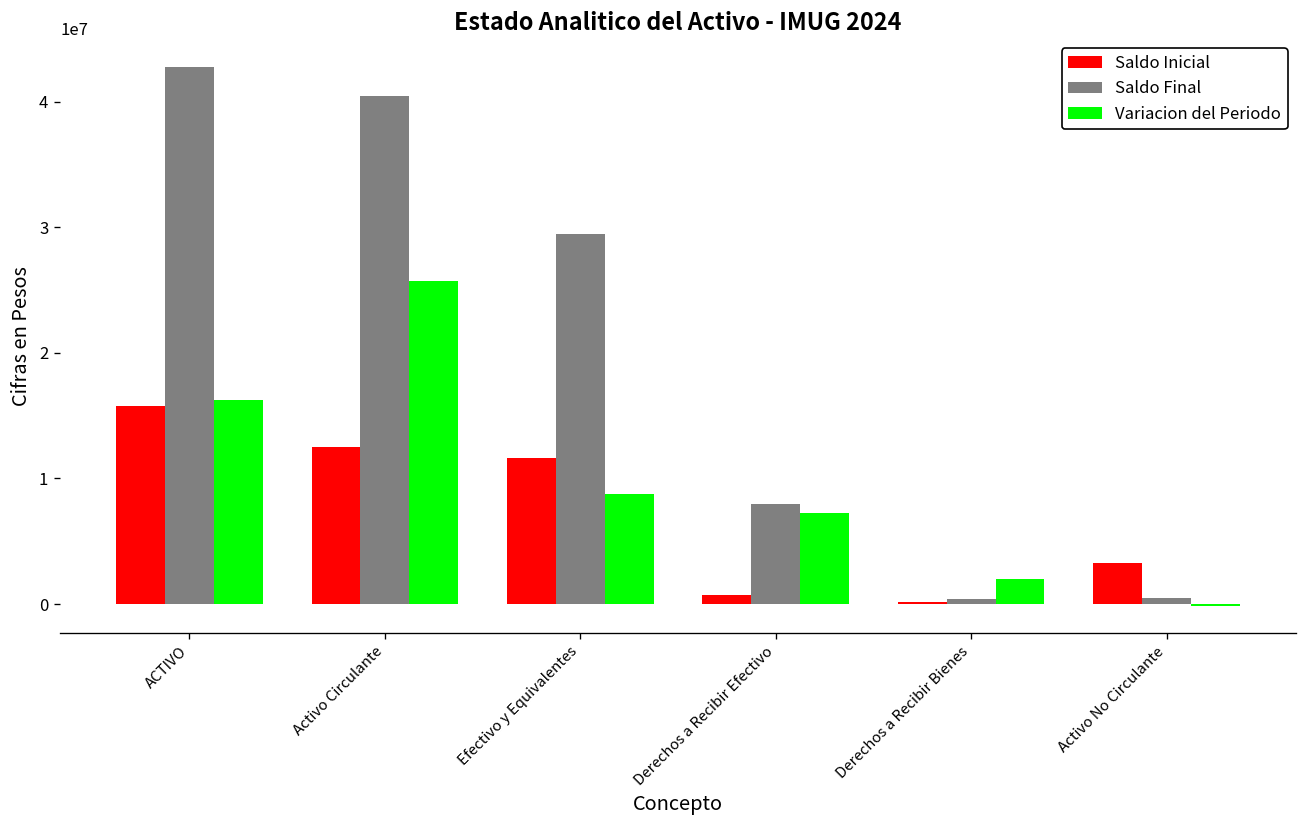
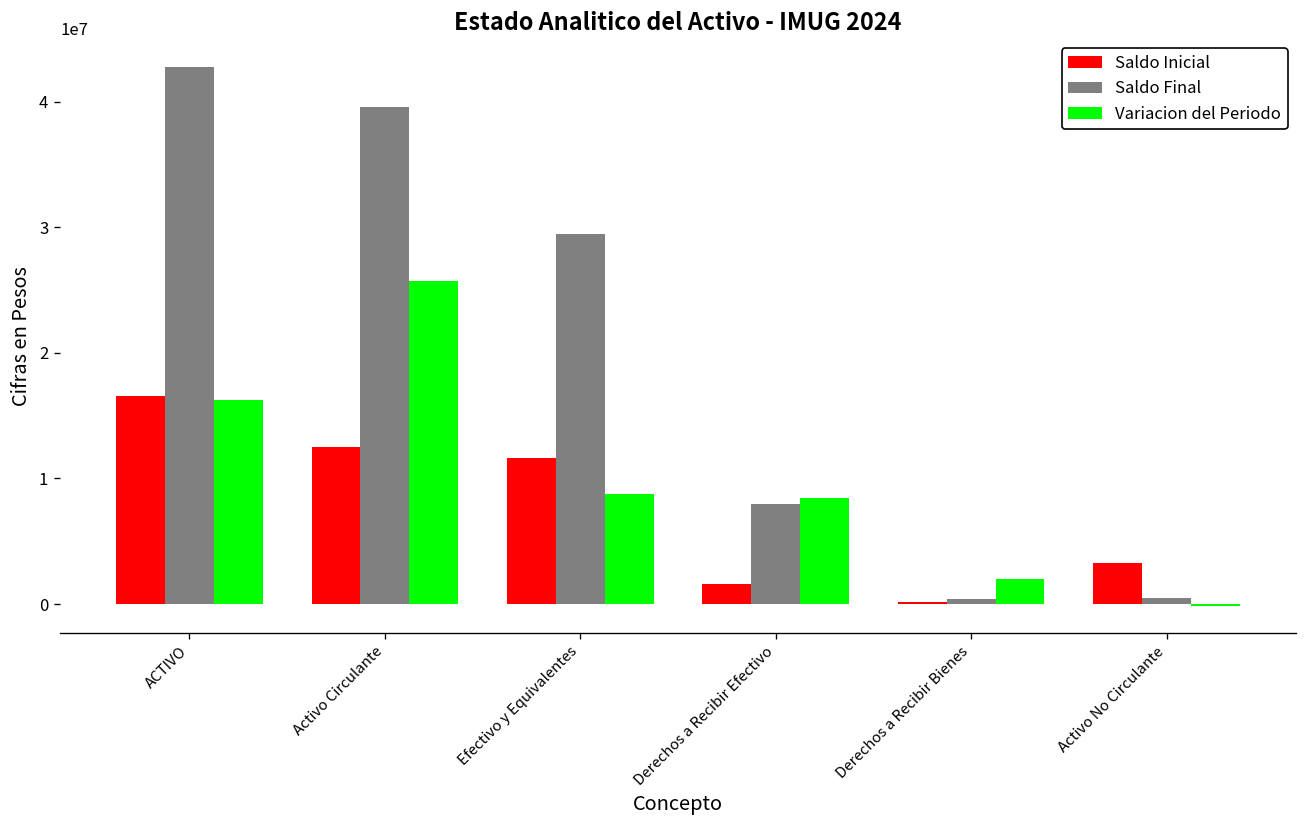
Saldo Inicial, ACTIVO: 15800000 -> 16600000
Saldo Final, Activo Circulante: 40400000 -> 39600000
Saldo Inicial, Derechos a Recibir Efectivo: 700000 -> 1600000
Variacion del Periodo, Derechos a Recibir Efectivo: 7200000 -> 8400000
